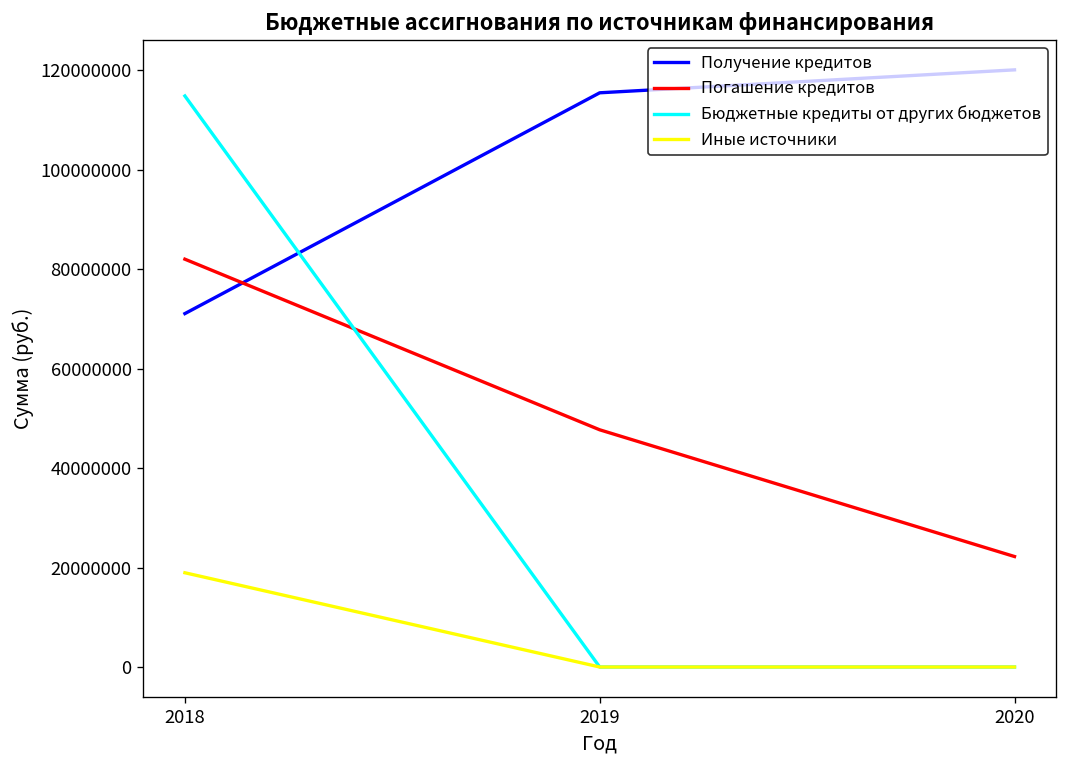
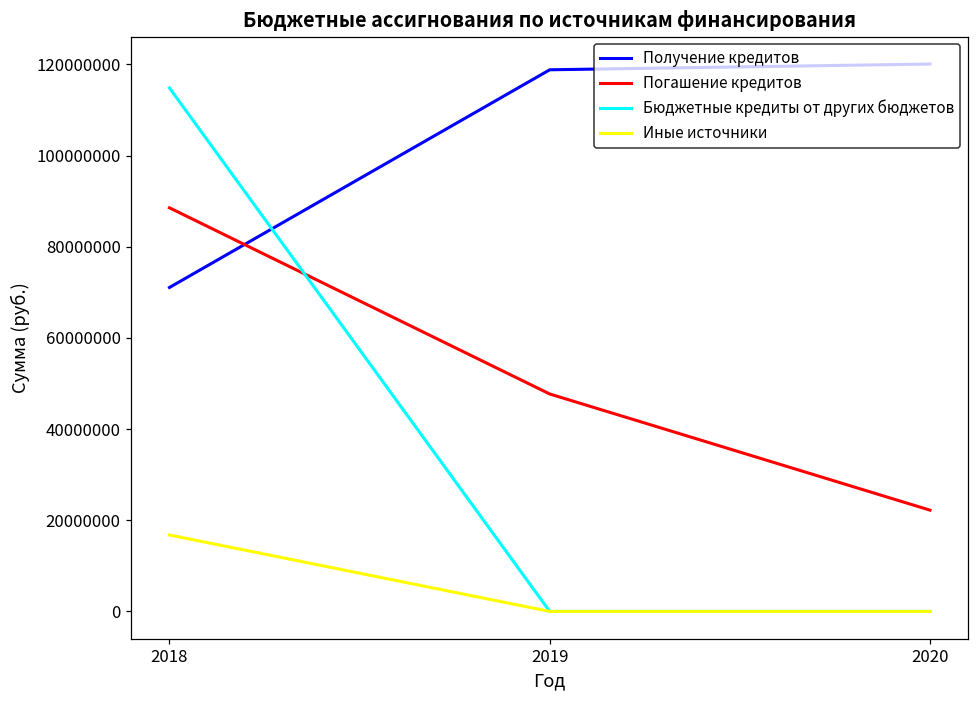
Погашение кредитов, 2018: 82000000 -> 89000000
Иные источники, 2018: 19000000 -> 17000000
Получение кредитов, 2019: 115000000 -> 119000000
